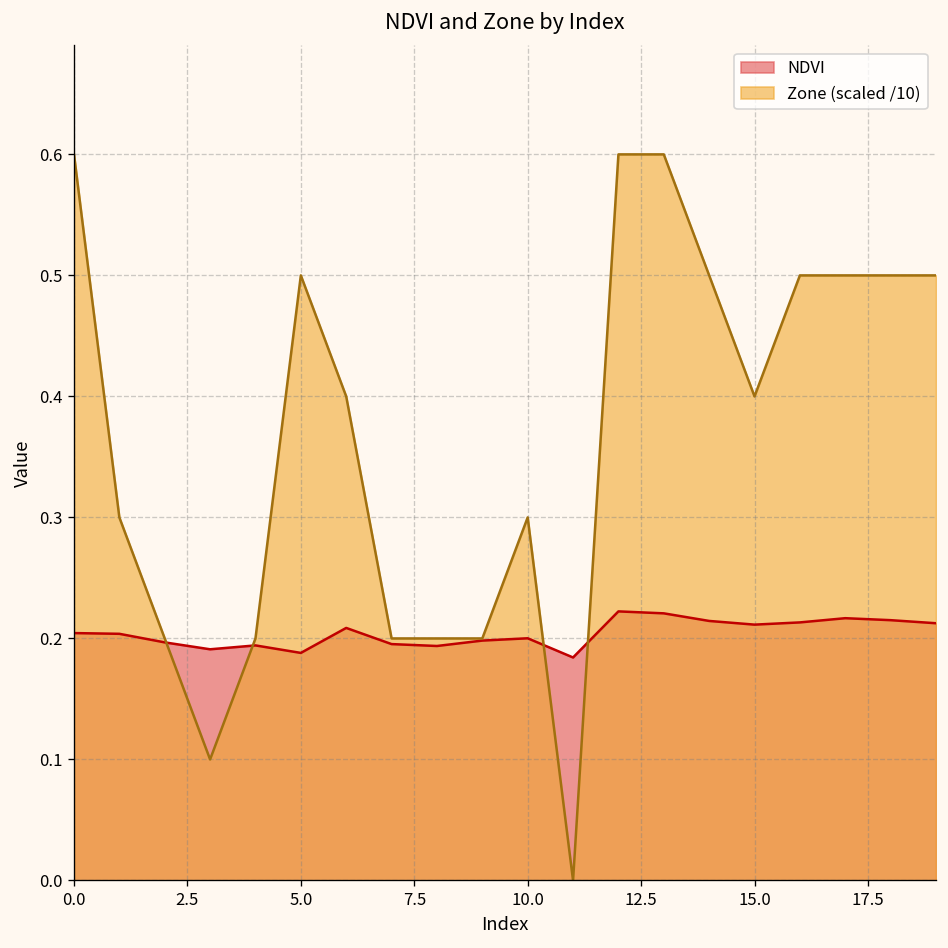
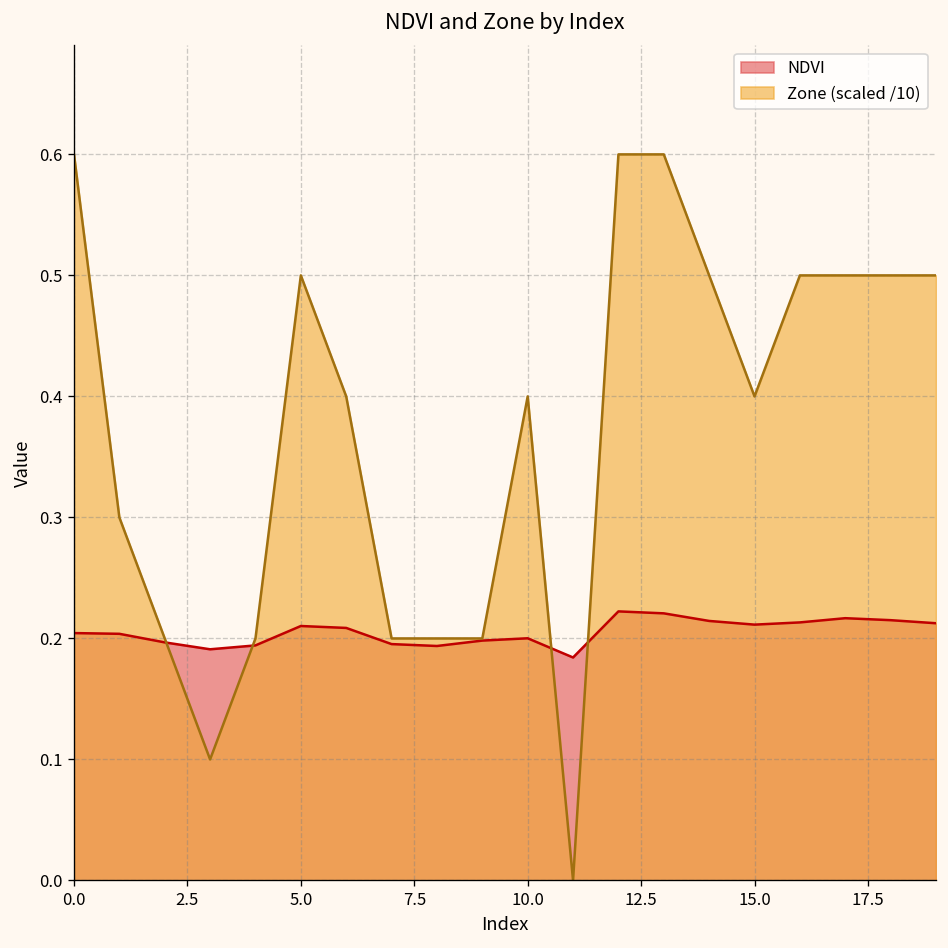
NDVI, 5.0: 0.188 -> 0.210
Zone (scaled /10), 10.0: 0.300 -> 0.400
